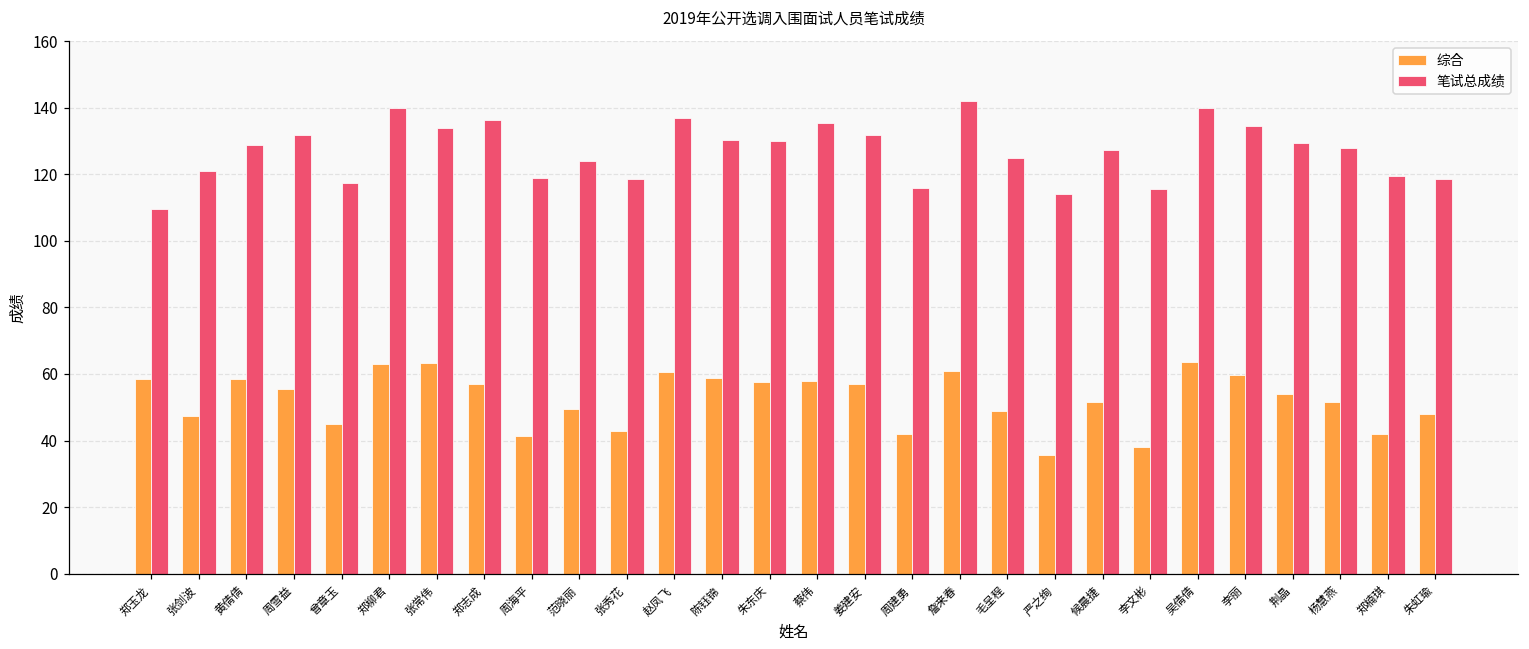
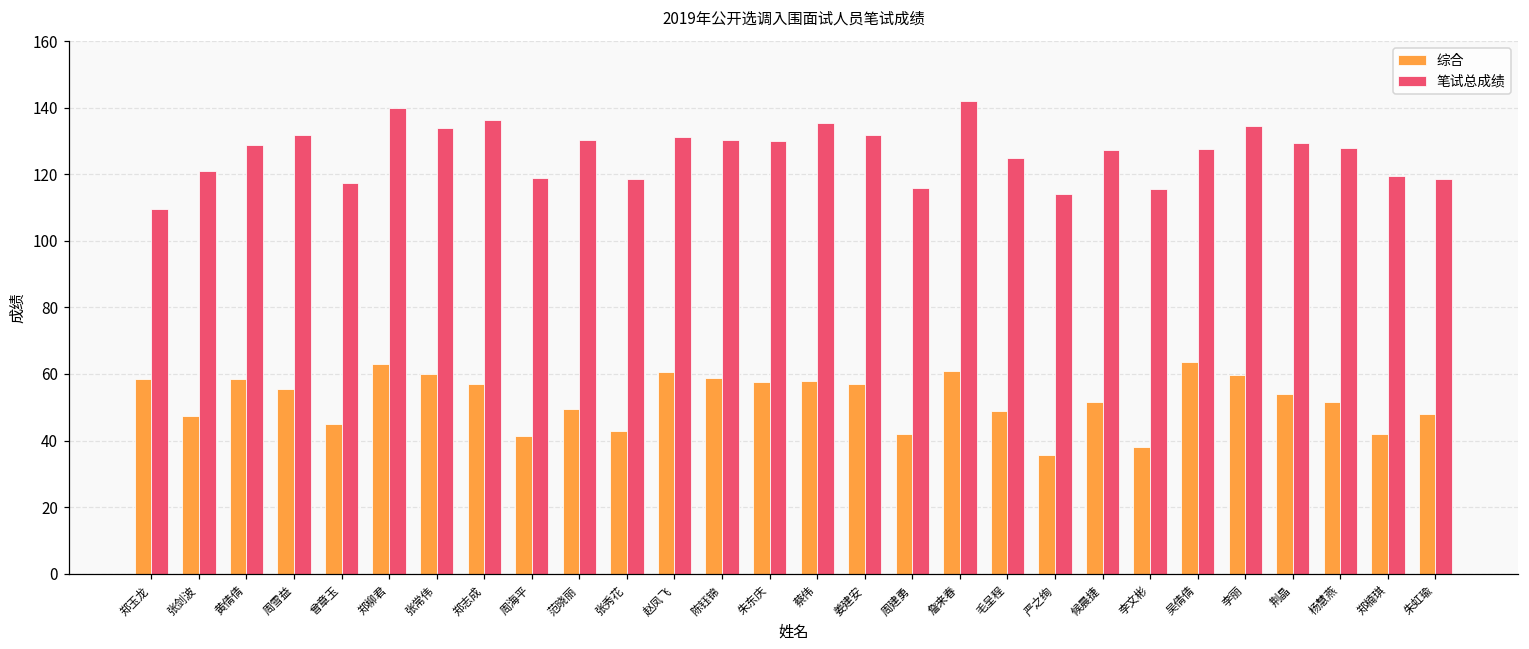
综合, 张常伟: 63 -> 60
笔试总成绩, 范晓丽: 124 -> 130
笔试总成绩, 赵凤飞: 137 -> 131
笔试总成绩, 吴倩倩: 140 -> 128
